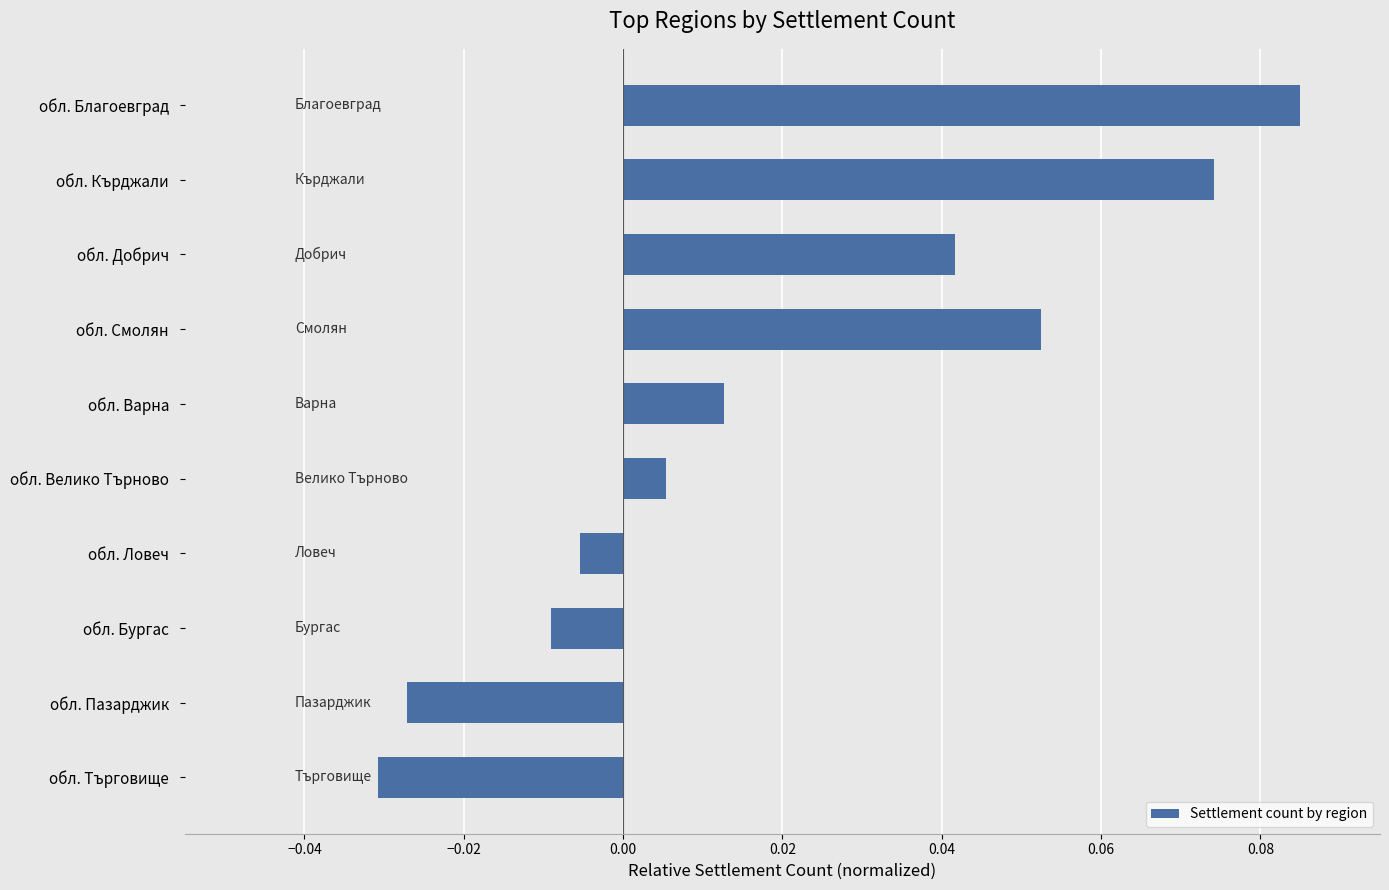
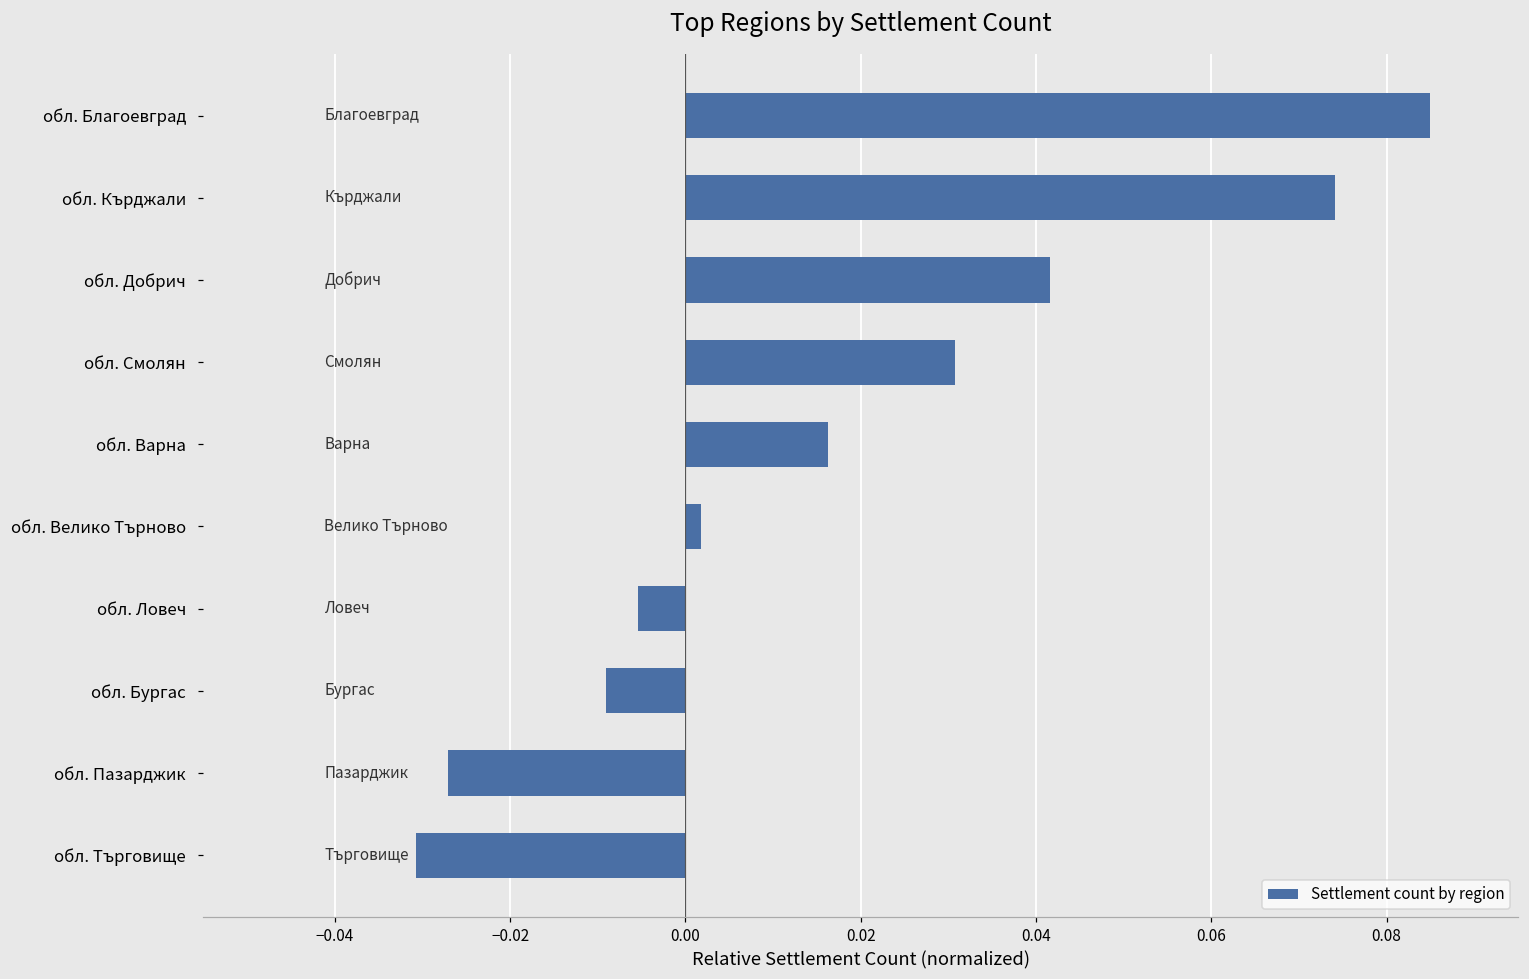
обл. Смолян: 0.052 -> 0.031
обл. Варна: 0.013 -> 0.016
обл. Велико Търново: 0.005 -> 0.002
